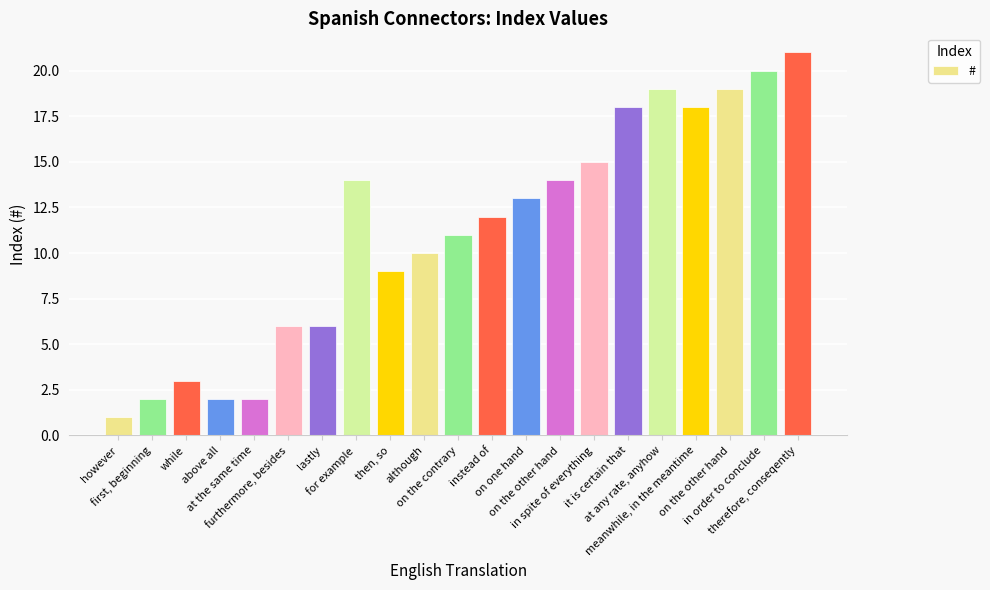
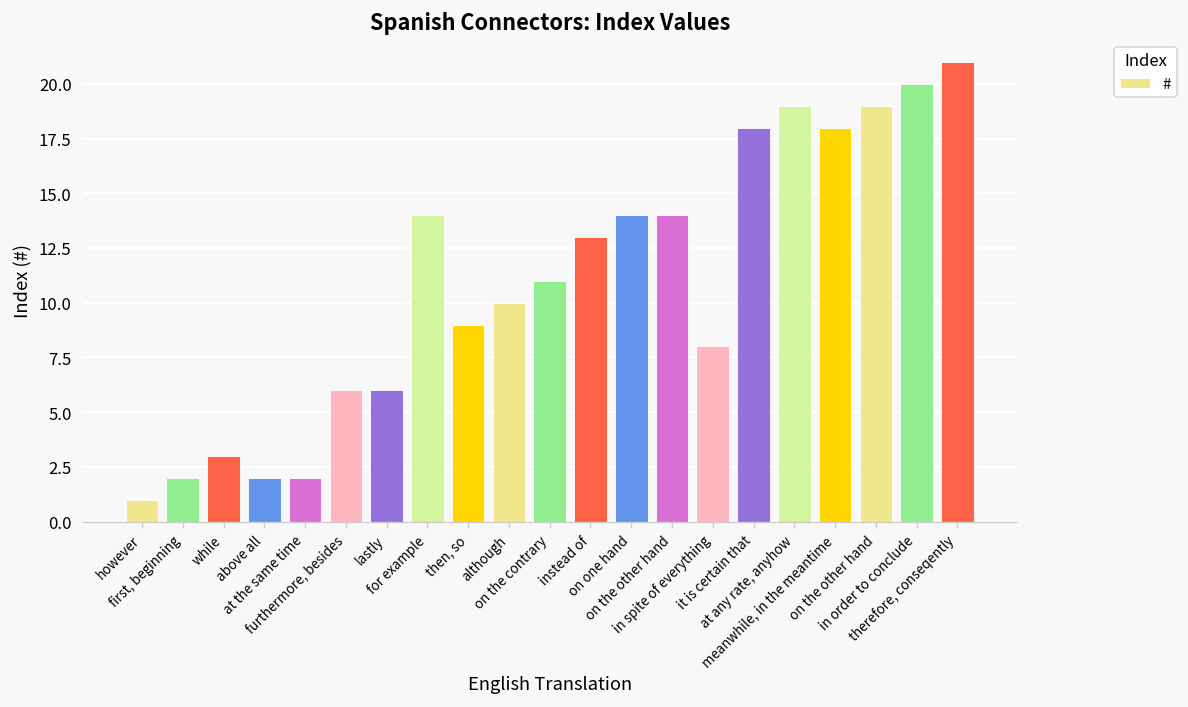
instead of: 12 -> 13
on one hand: 13 -> 14
in spite of everything: 15 -> 8
